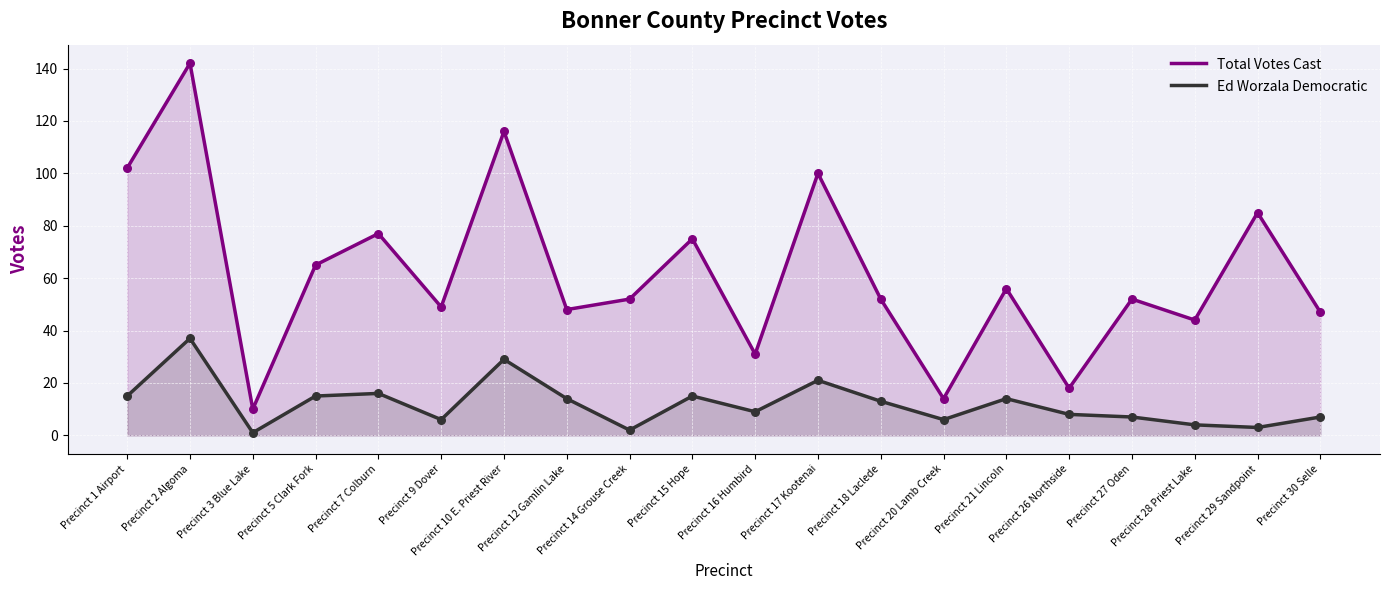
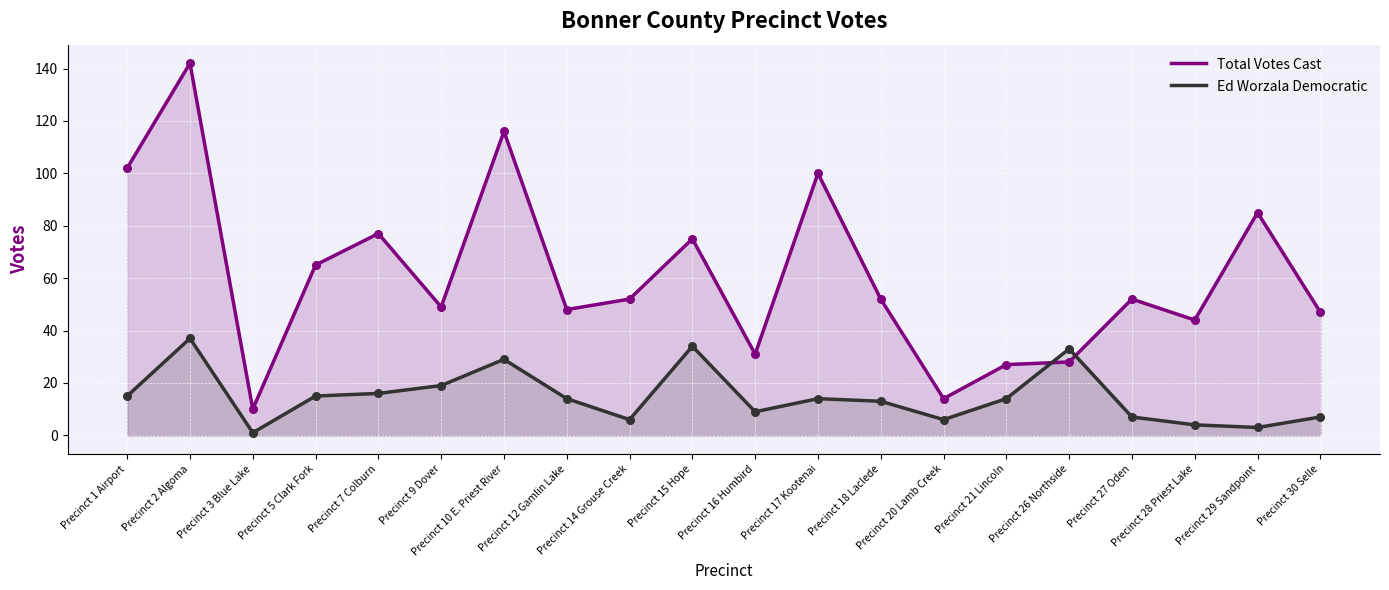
Ed Worzala Democratic, Precinct 9 Dover: 6 -> 19
Ed Worzala Democratic, Precinct 14 Grouse Creek: 2 -> 6
Ed Worzala Democratic, Precinct 15 Hope: 15 -> 34
Ed Worzala Democratic, Precinct 17 Kootenai: 21 -> 14
Total Votes Cast, Precinct 21 Lincoln: 56 -> 27
Total Votes Cast, Precinct 26 Northside: 18 -> 28
Ed Worzala Democratic, Precinct 26 Northside: 8 -> 33
